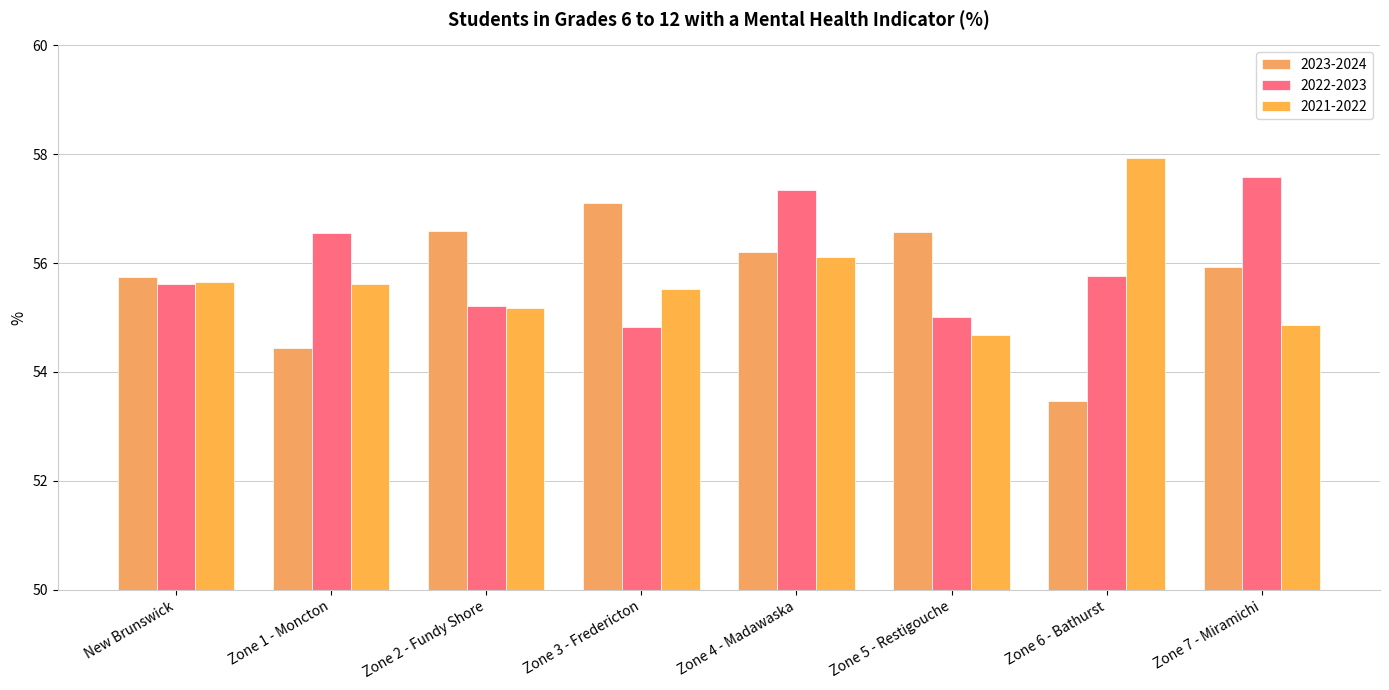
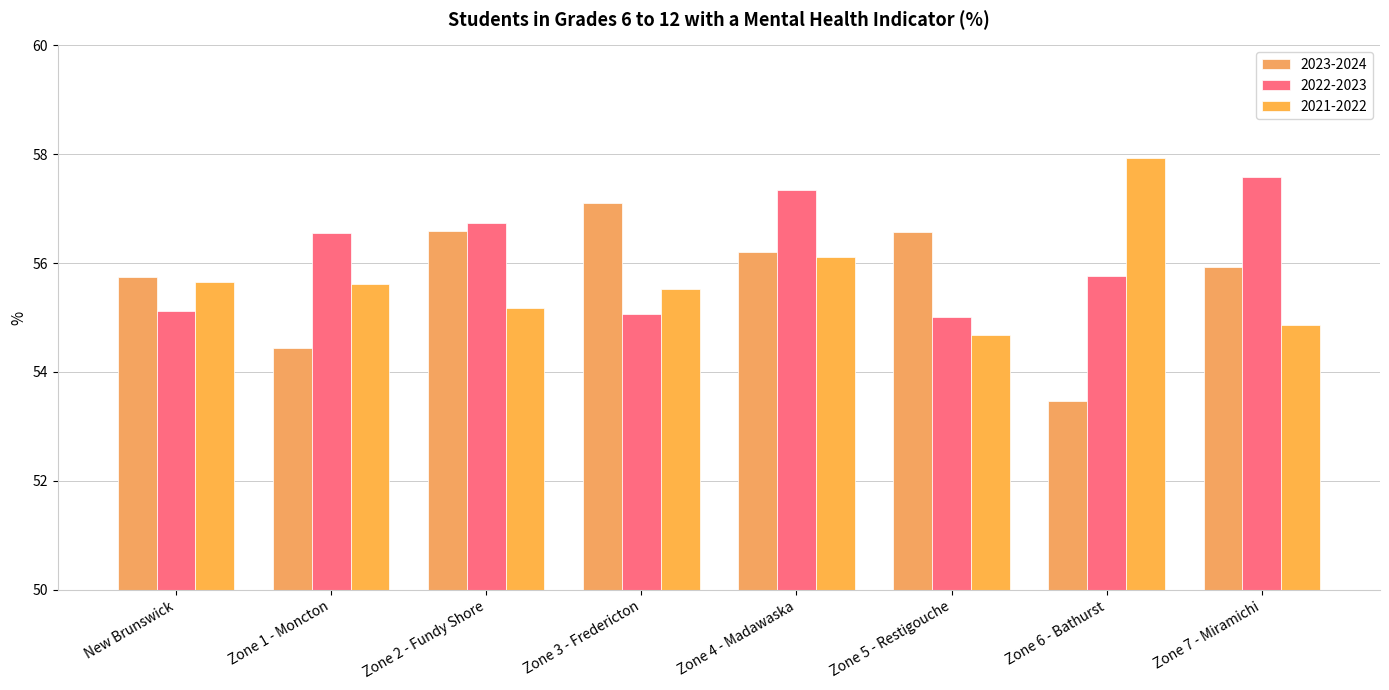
2022-2023, New Brunswick: 55.6 -> 55.1
2022-2023, Zone 2 - Fundy Shore: 55.2 -> 56.7
2022-2023, Zone 3 - Fredericton: 54.8 -> 55.1
